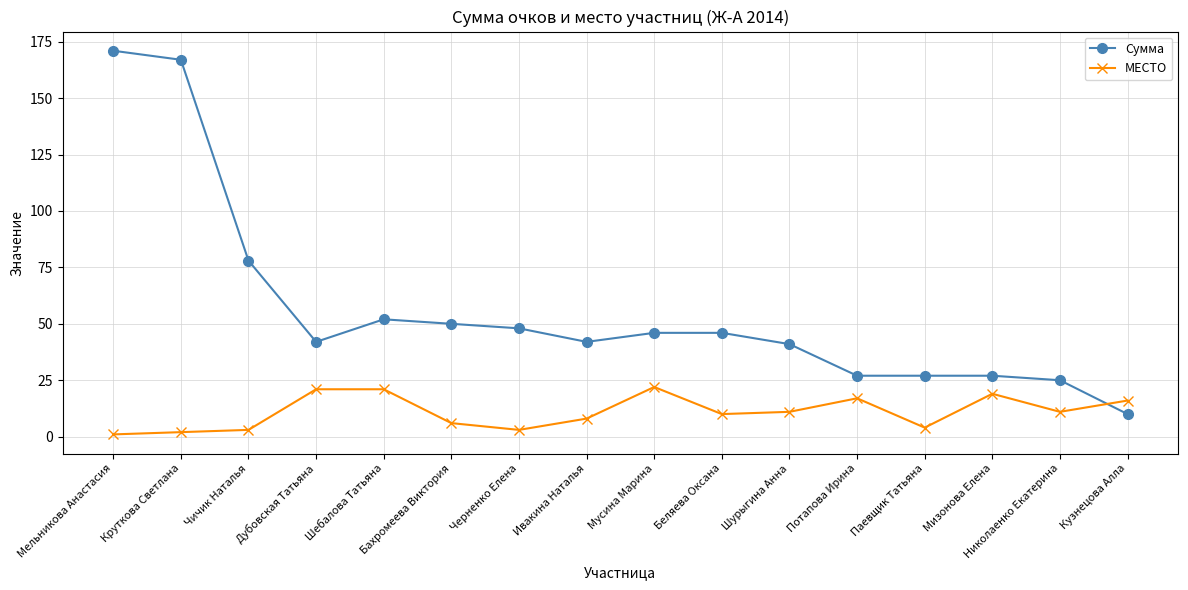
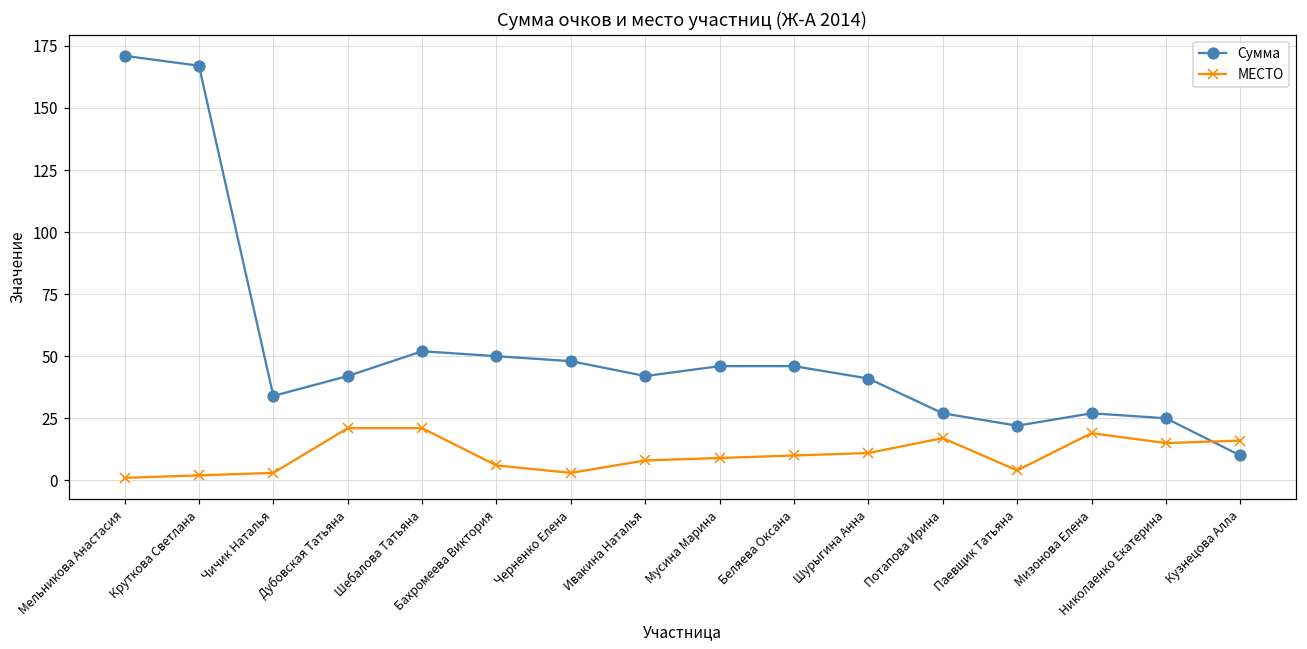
Сумма, Чичик Наталья: 78 -> 34
МЕСТО, Мусина Марина: 22 -> 9
Сумма, Паевщик Татьяна: 27 -> 22
МЕСТО, Николаенко Екатерина: 11 -> 15
